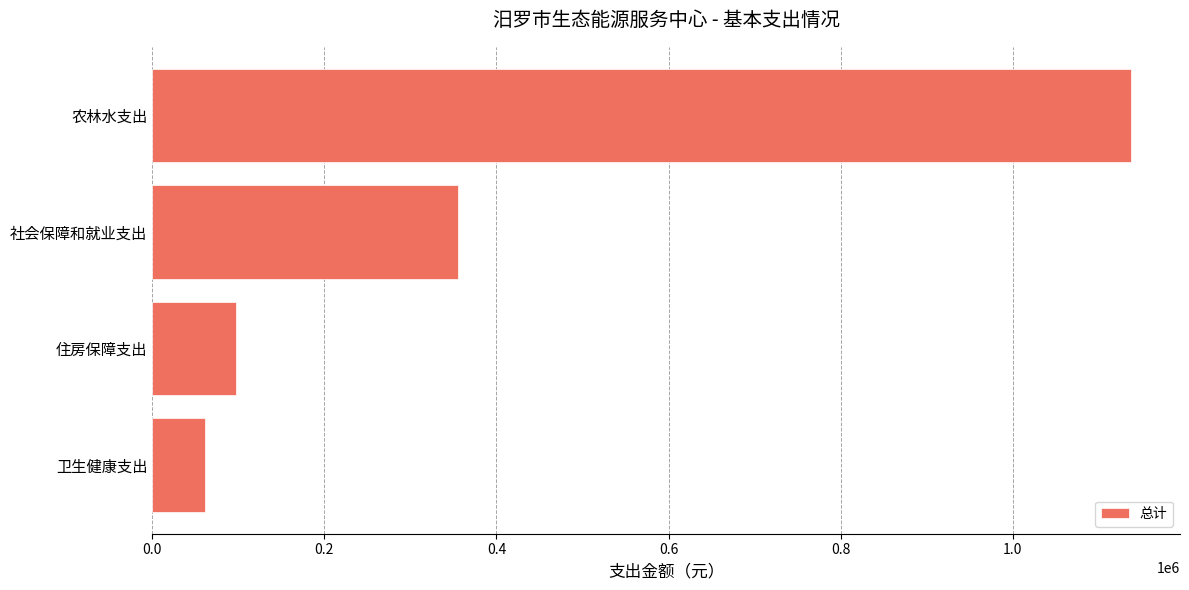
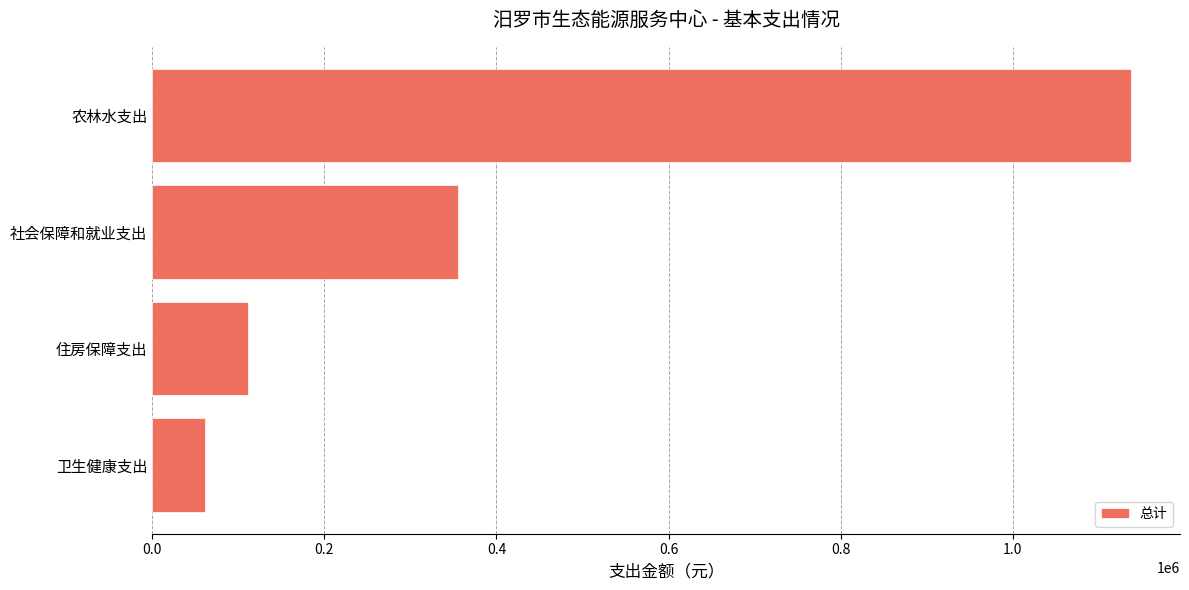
住房保障支出: 100000 -> 110000
